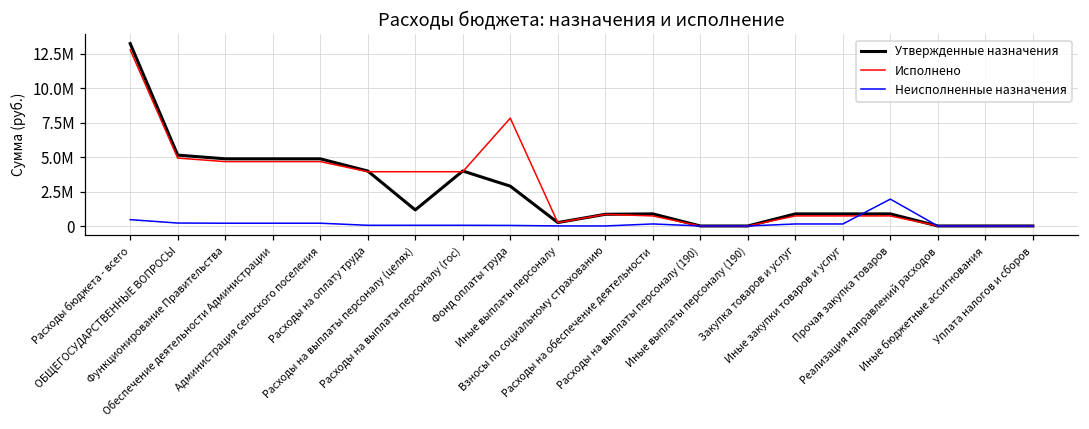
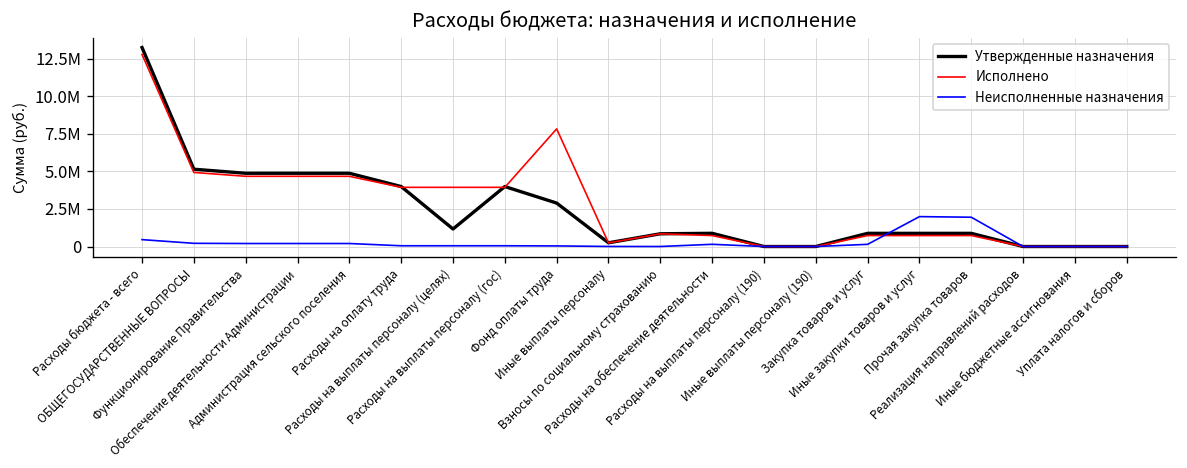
Неисполненные назначения, Иные закупки товаров и услуг: 100000 -> 2000000
